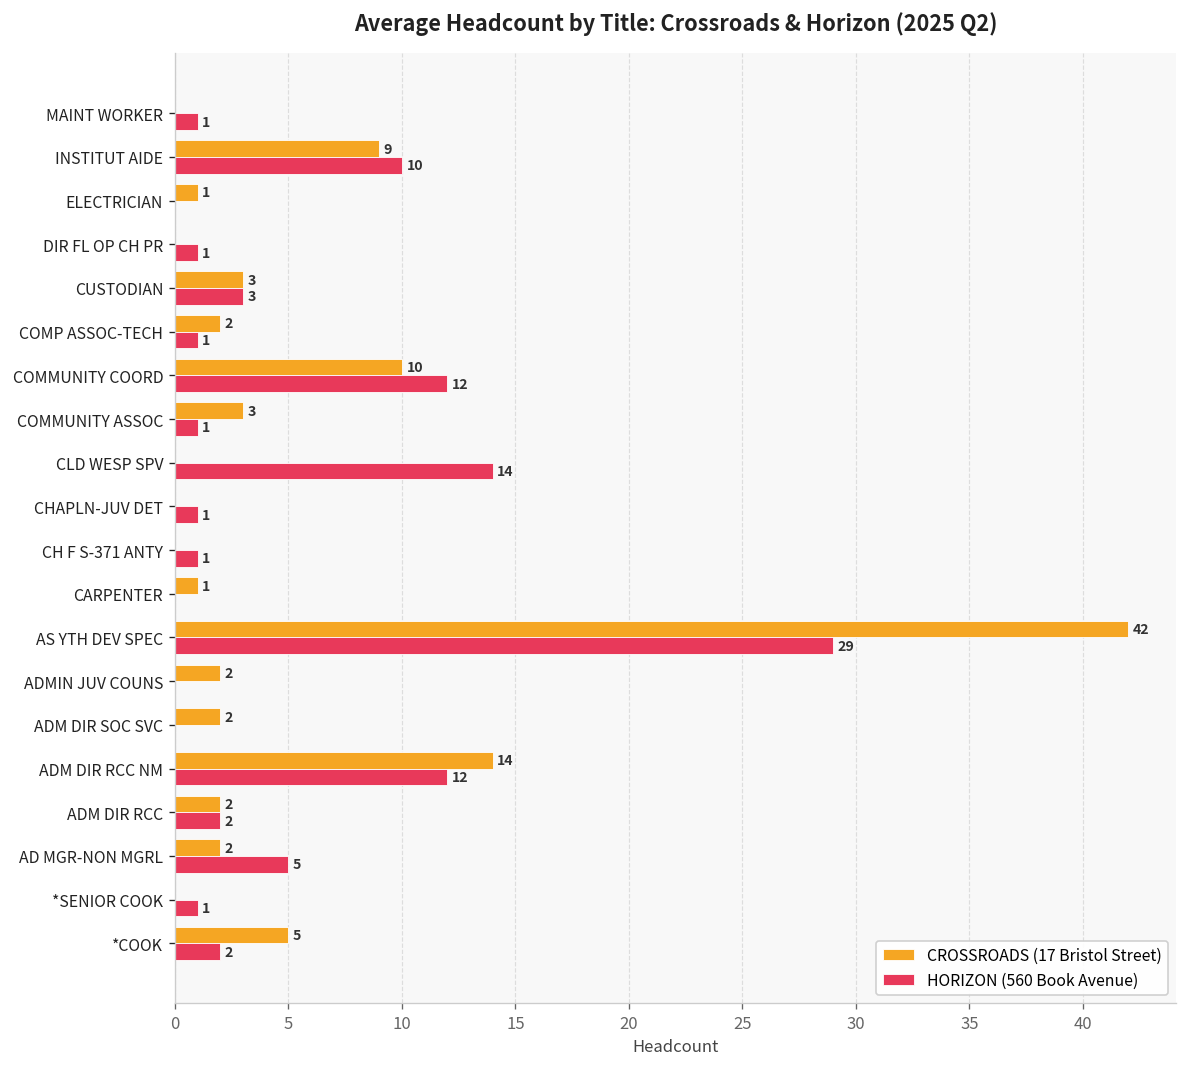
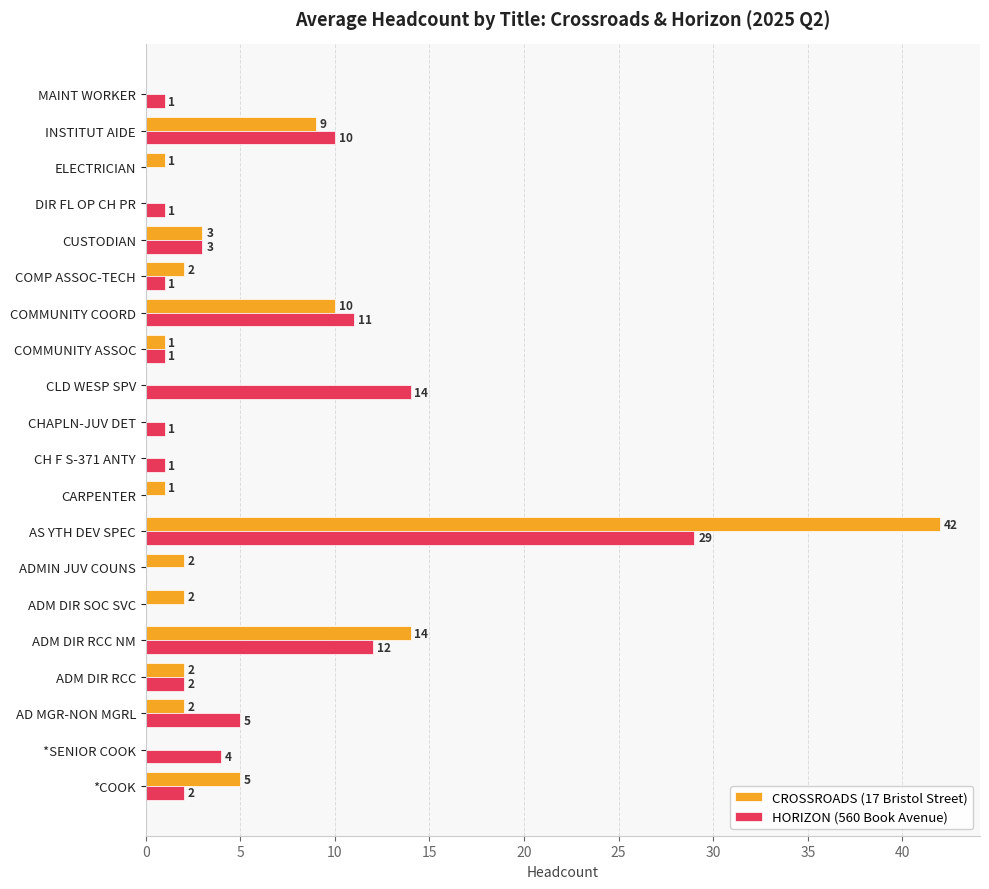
HORIZON (560 Book Avenue), COMMUNITY COORD: 12 -> 11
CROSSROADS (17 Bristol Street), COMMUNITY ASSOC: 3 -> 1
HORIZON (560 Book Avenue), *SENIOR COOK: 1 -> 4
